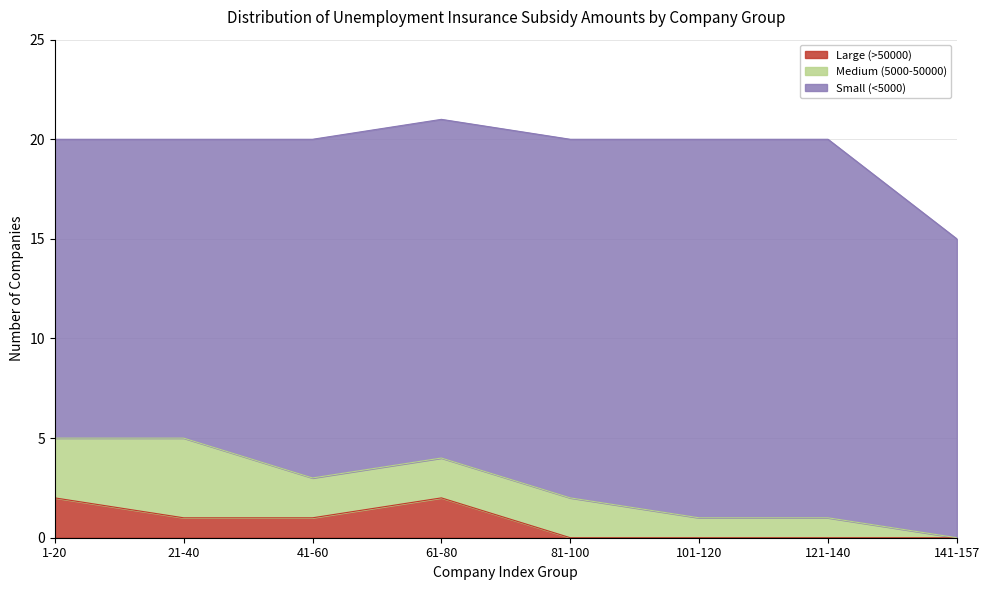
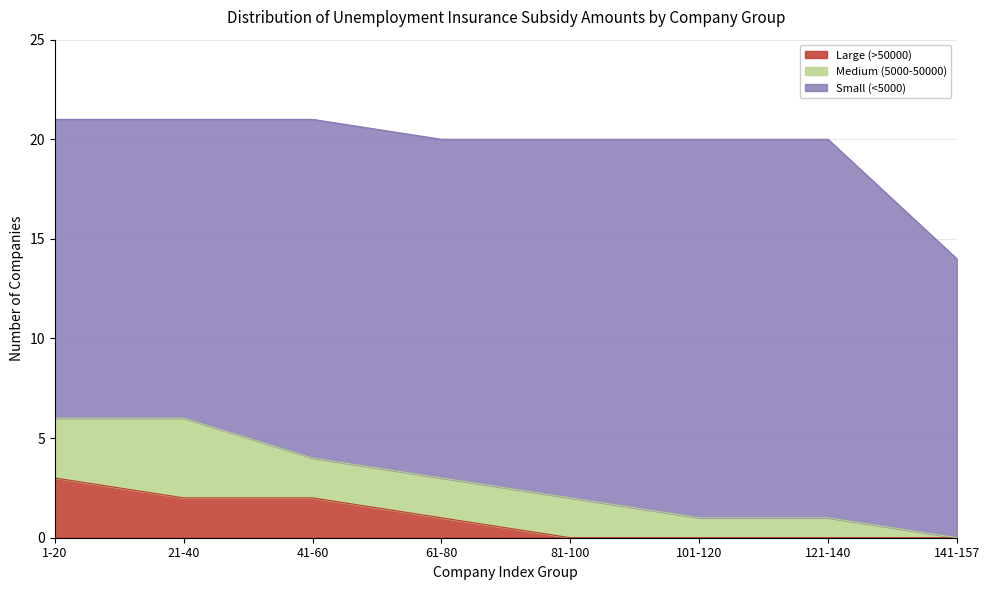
Large (>50000), 1-20: 2 -> 3
Large (>50000), 21-40: 1 -> 2
Large (>50000), 41-60: 1 -> 2
Large (>50000), 61-80: 2 -> 1
Small (<5000), 141-157: 15 -> 14
